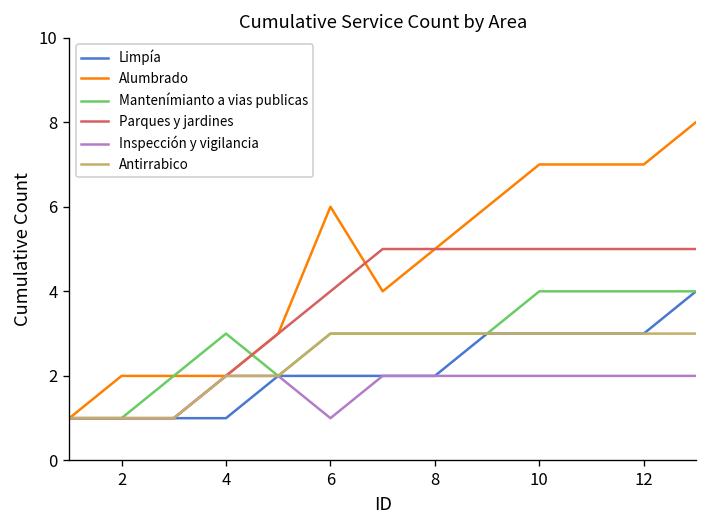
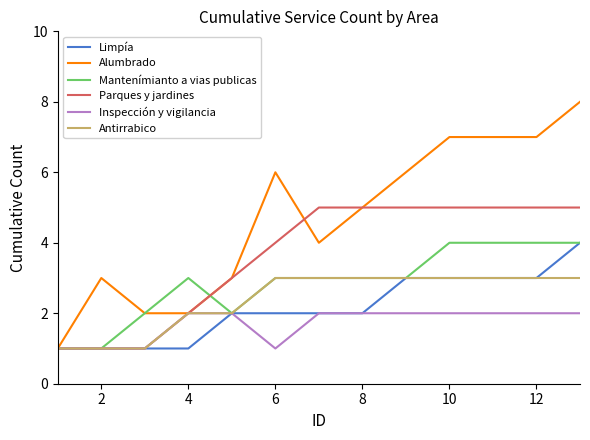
Alumbrado, 2: 2 -> 3
